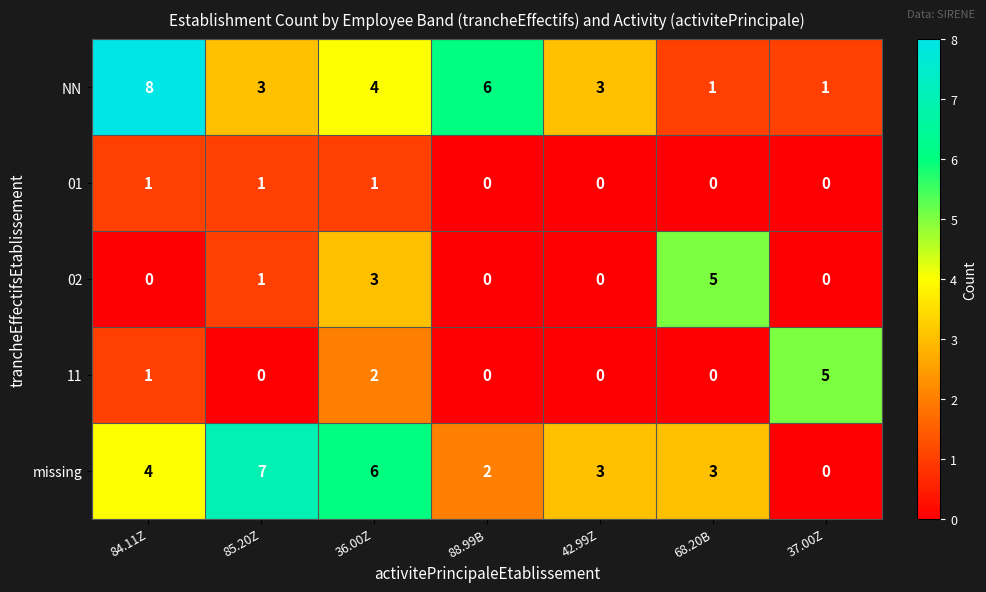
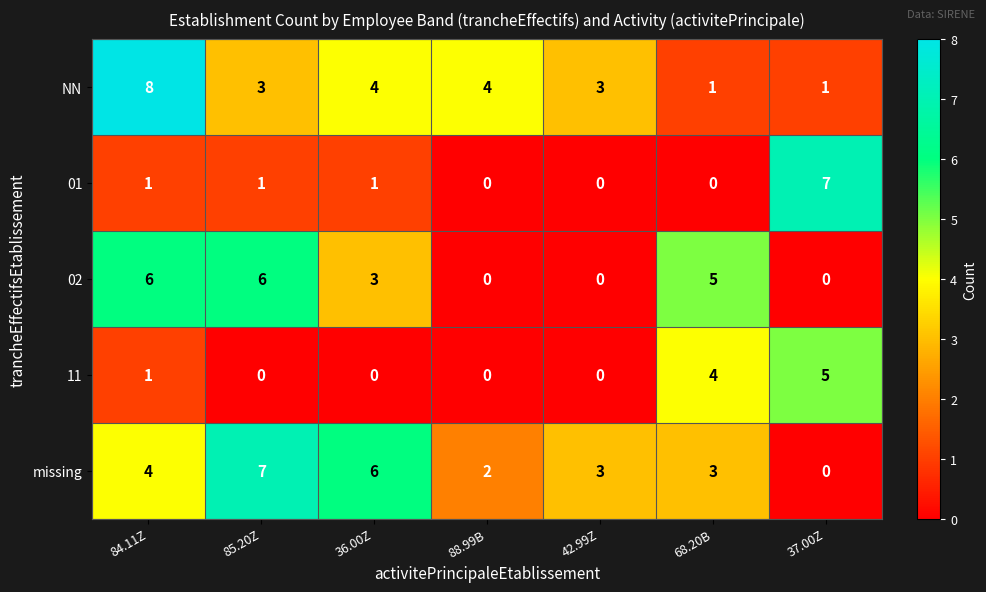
NN, 88.99B: 6 -> 4
01, 37.00Z: 0 -> 7
02, 84.11Z: 0 -> 6
02, 85.20Z: 1 -> 6
11, 36.00Z: 2 -> 0
11, 68.20B: 0 -> 4
